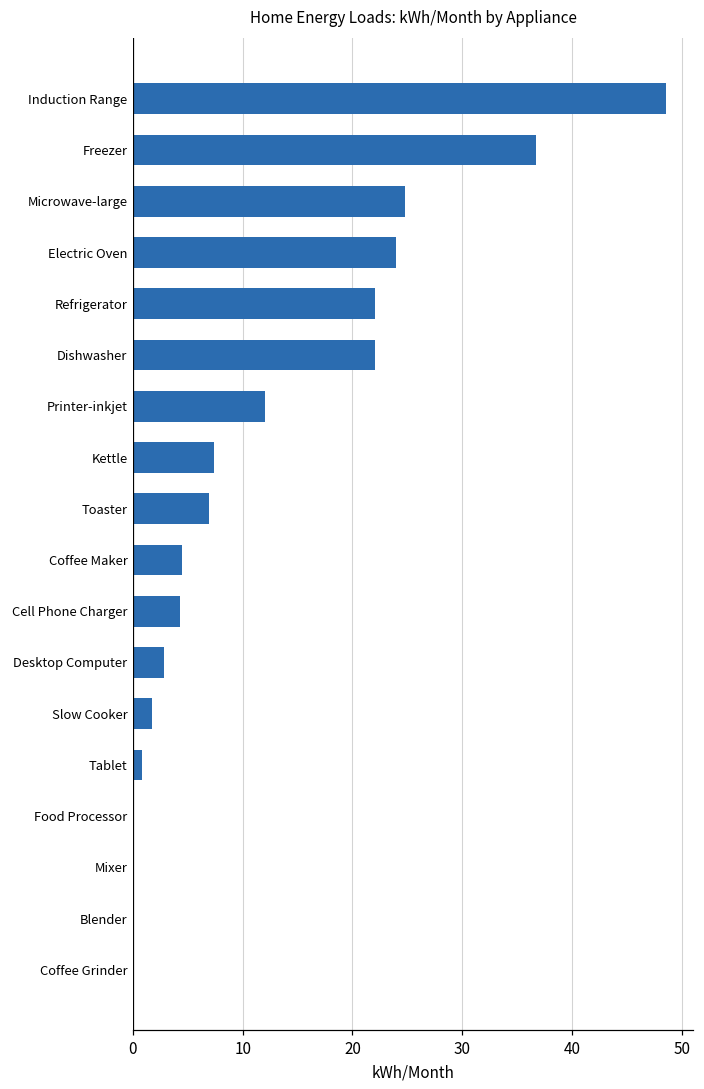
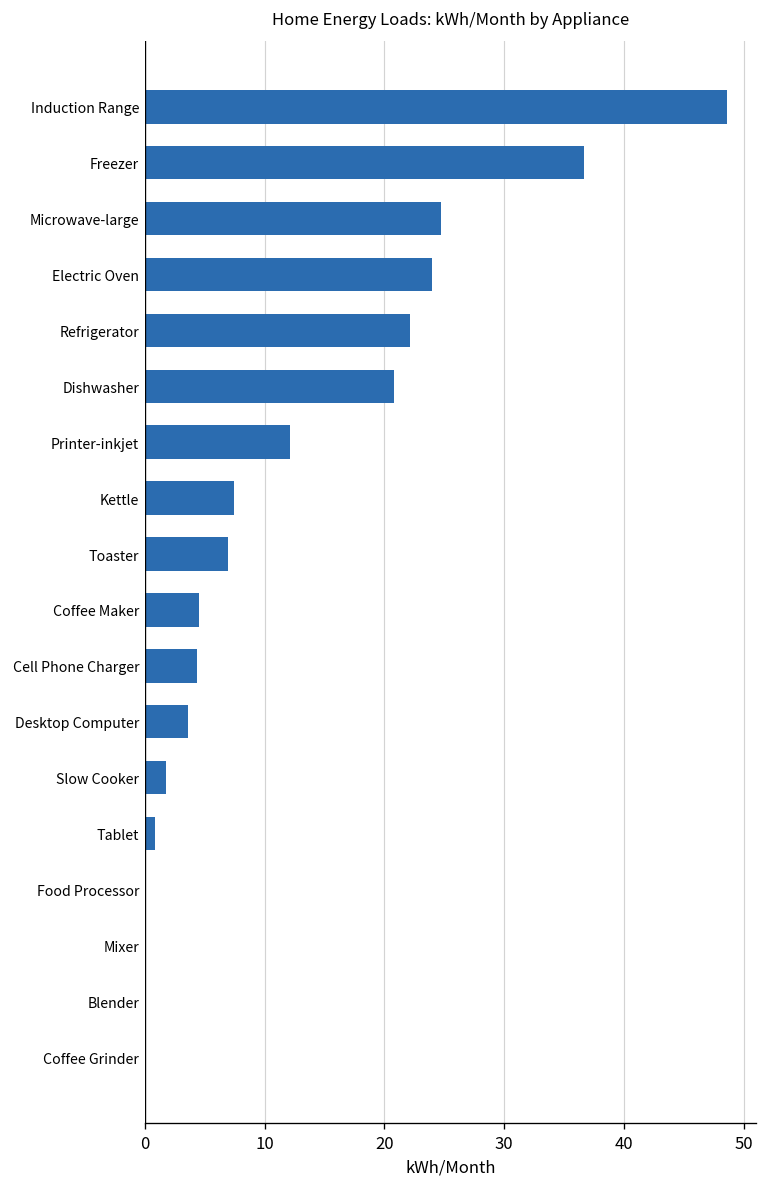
Dishwasher: 22 -> 21
Desktop Computer: 3 -> 4
